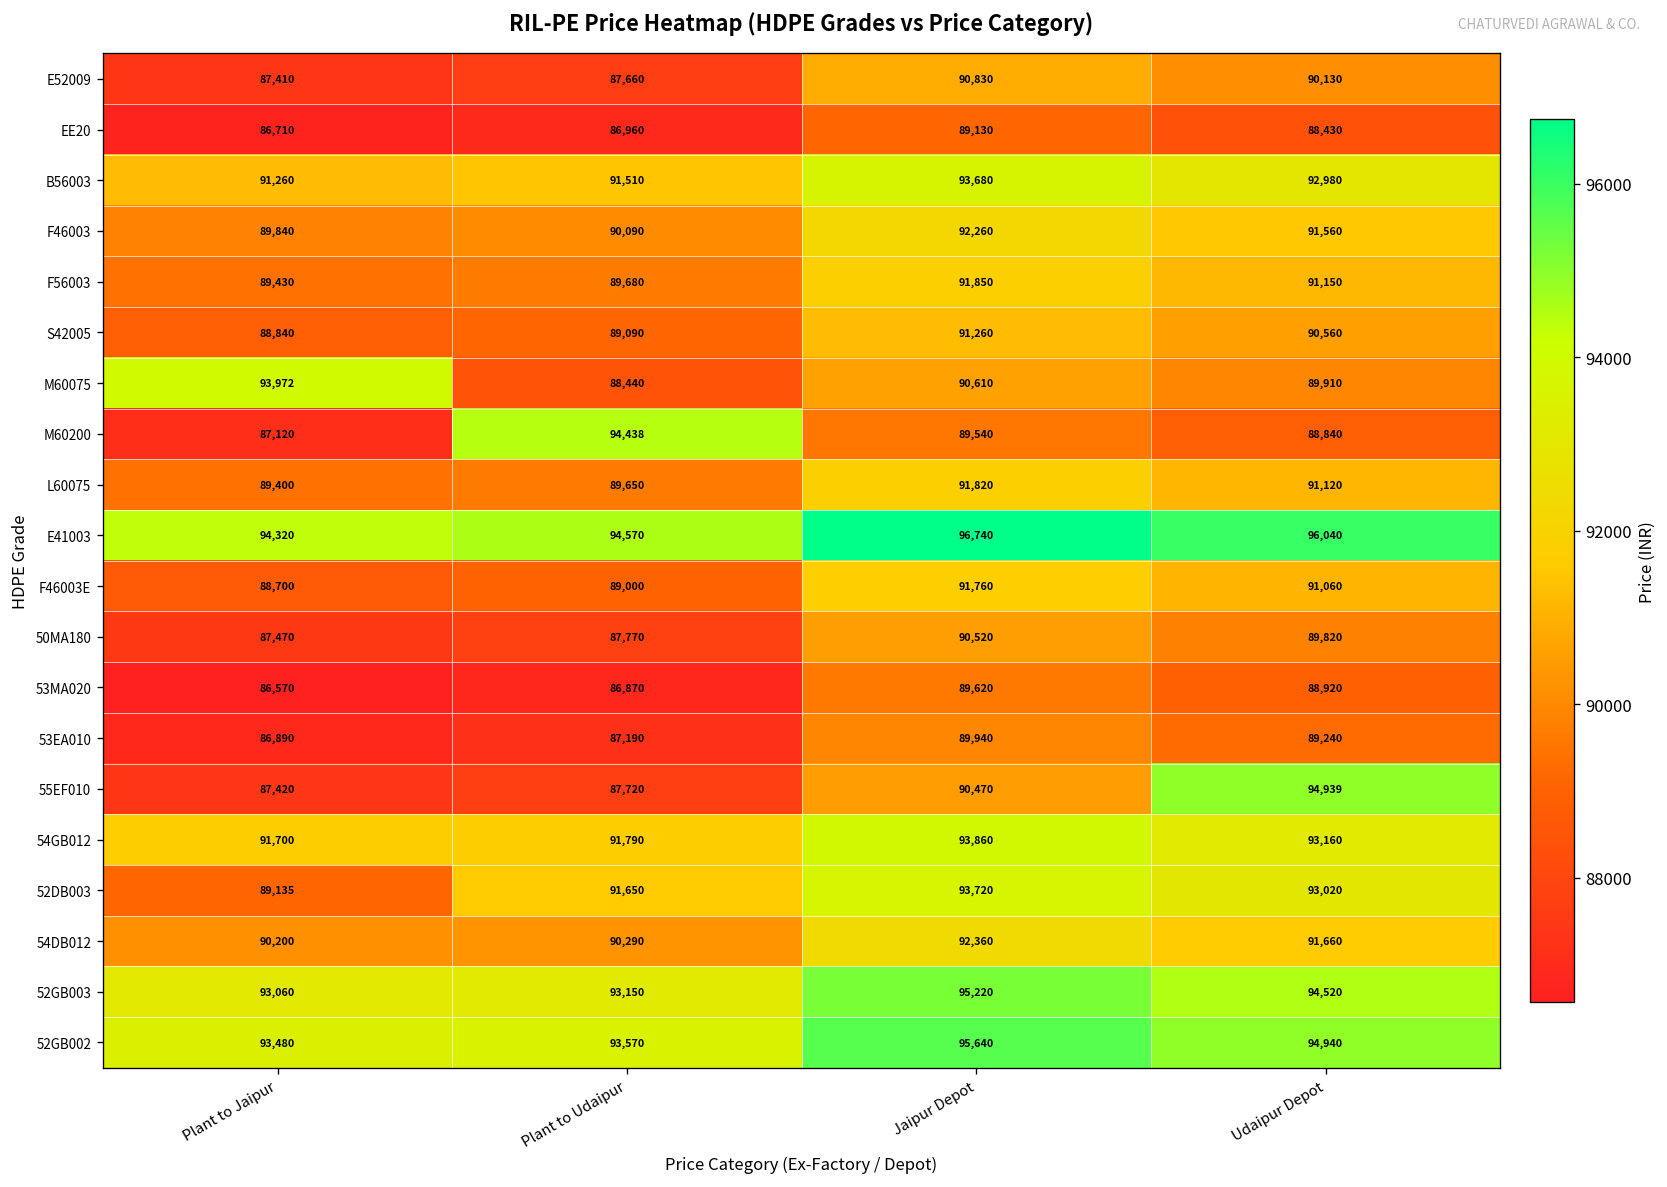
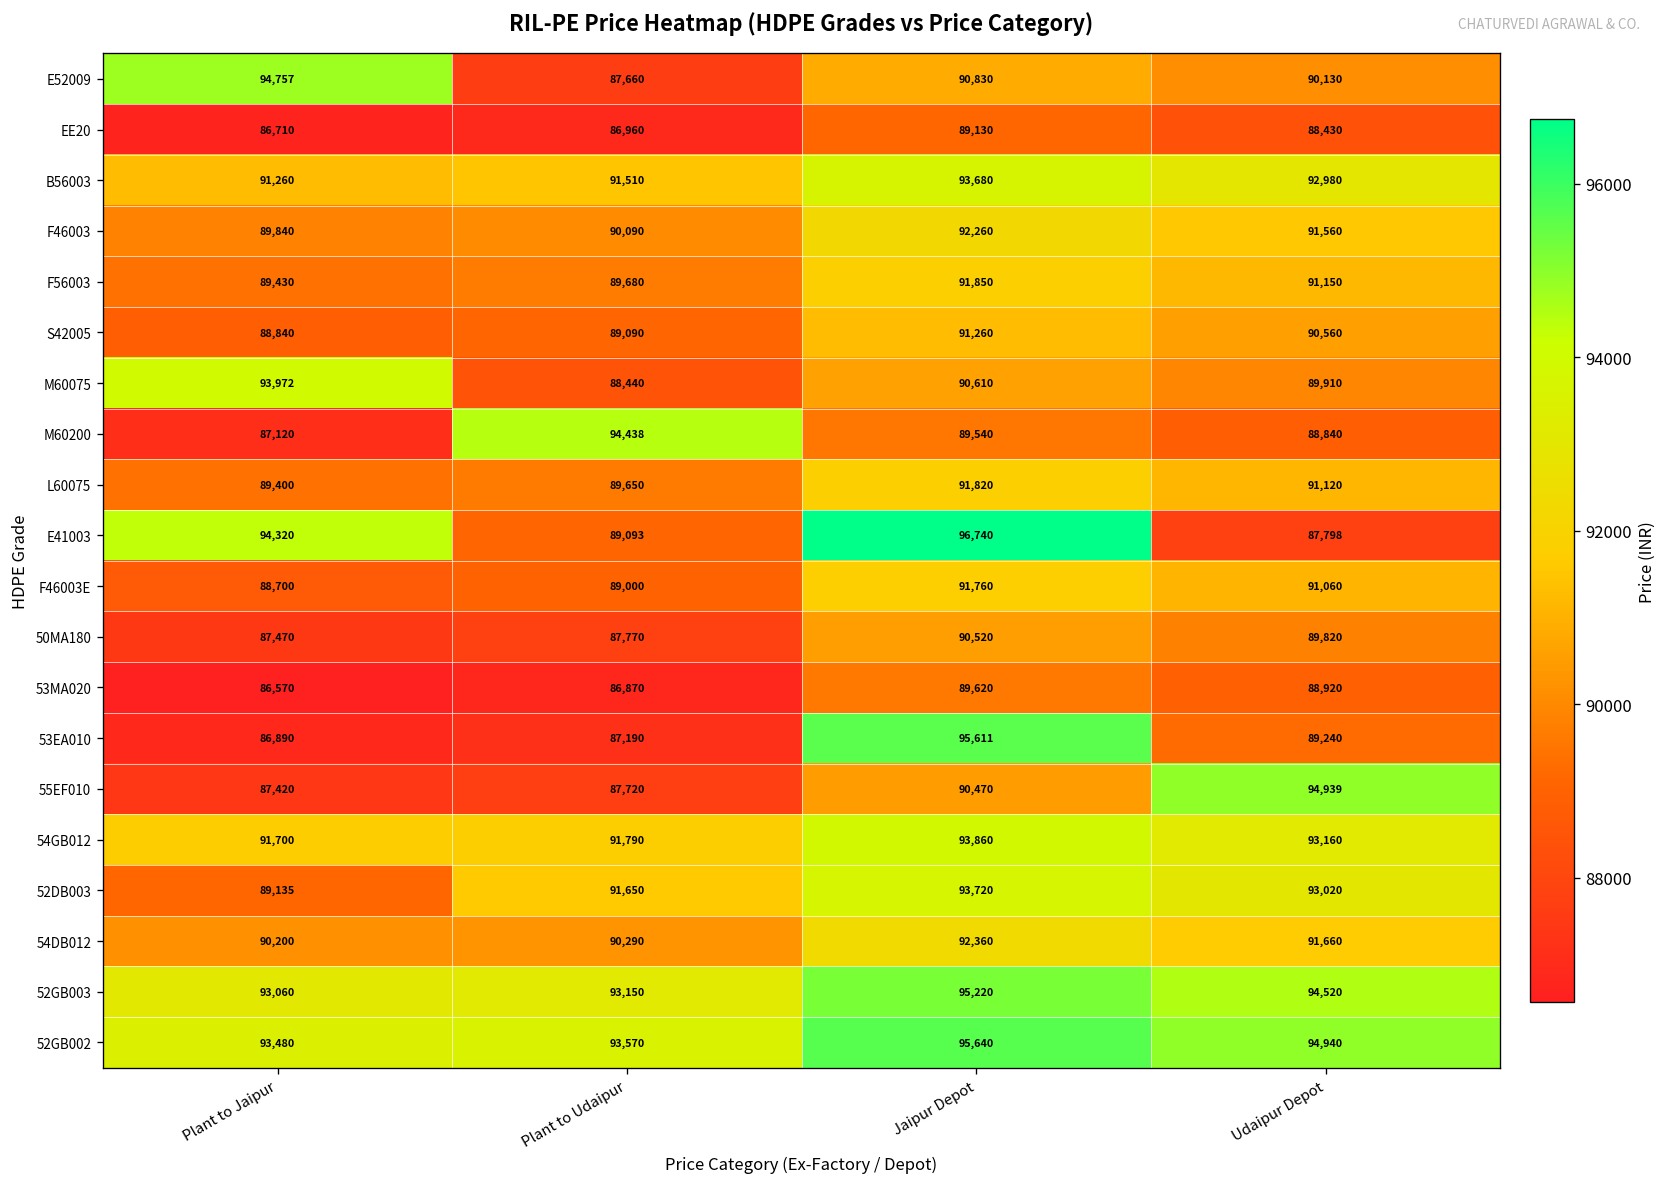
E52009, Plant to Jaipur: 87,410 -> 94,757
E41003, Plant to Udaipur: 94,570 -> 89,093
E41003, Udaipur Depot: 96,040 -> 87,798
53EA010, Jaipur Depot: 89,940 -> 95,611
